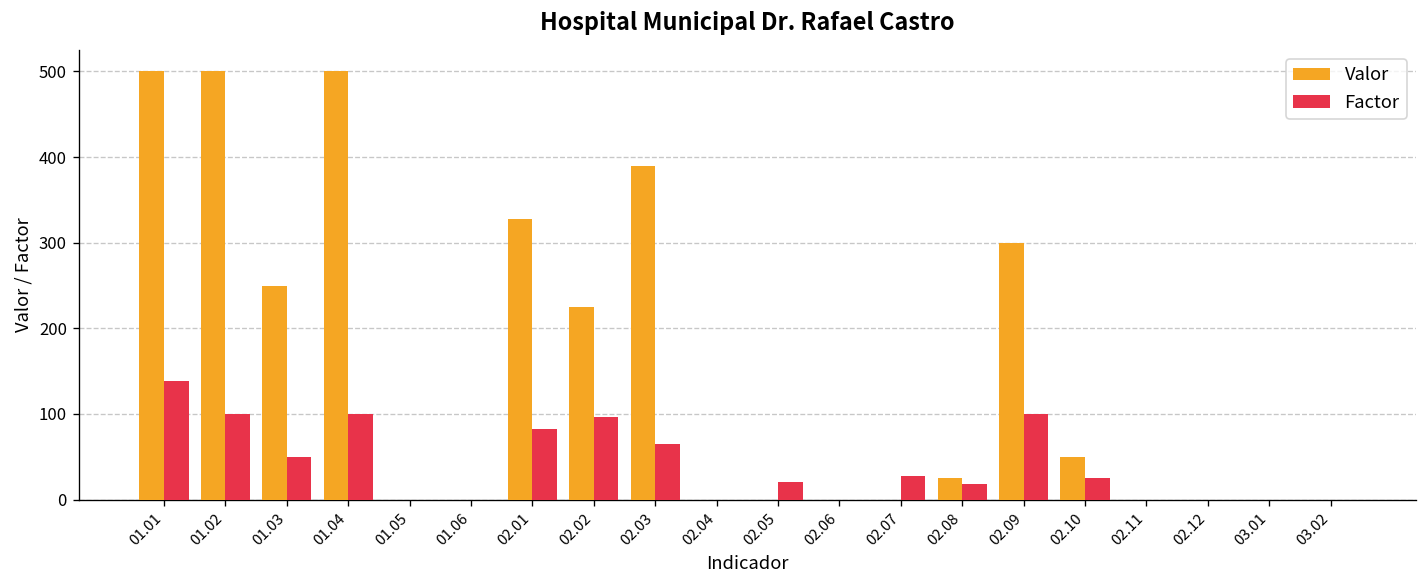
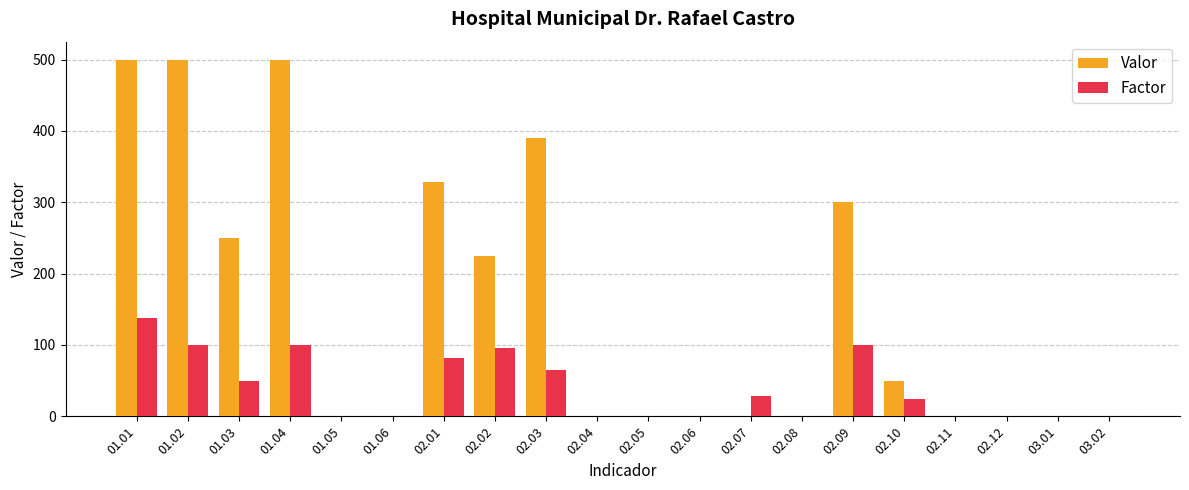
Factor, 02.05: 20 -> 0
Valor, 02.08: 30 -> 0
Factor, 02.08: 20 -> 0
